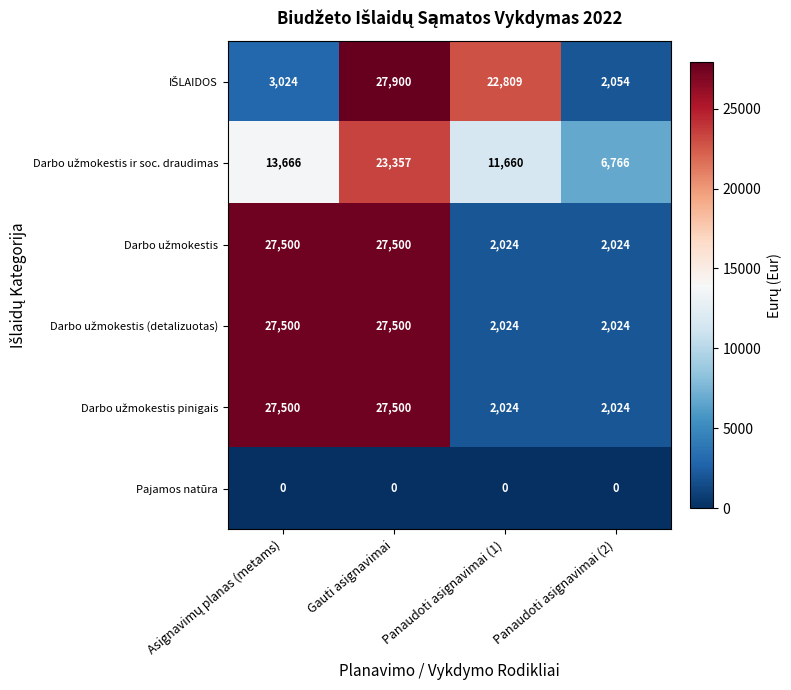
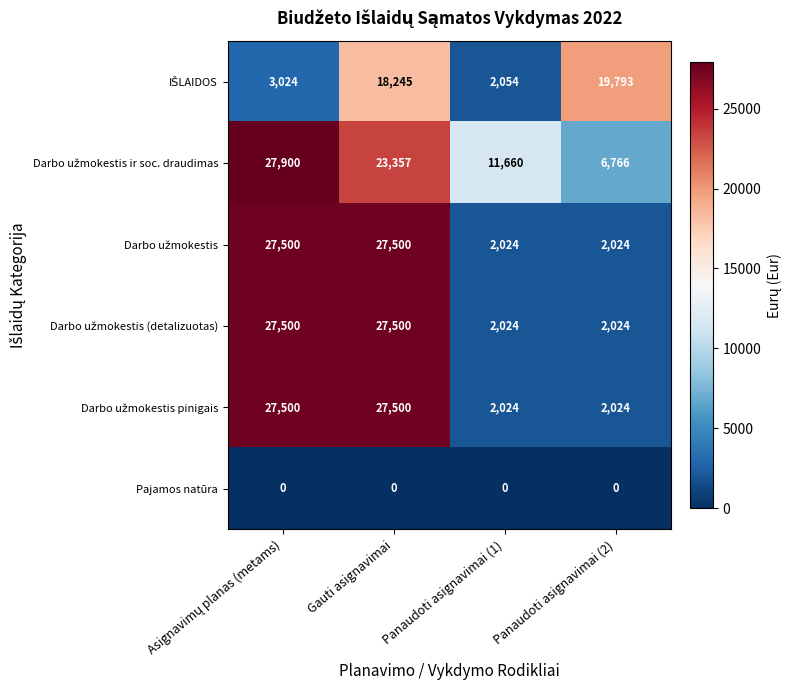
IŠLAIDOS, Gauti asignavimai: 27,900 -> 18,245
IŠLAIDOS, Panaudoti asignavimai (1): 22,809 -> 2,054
IŠLAIDOS, Panaudoti asignavimai (2): 2,054 -> 19,793
Darbo užmokestis ir soc. draudimas, Asignavimų planas (metams): 13,666 -> 27,900
